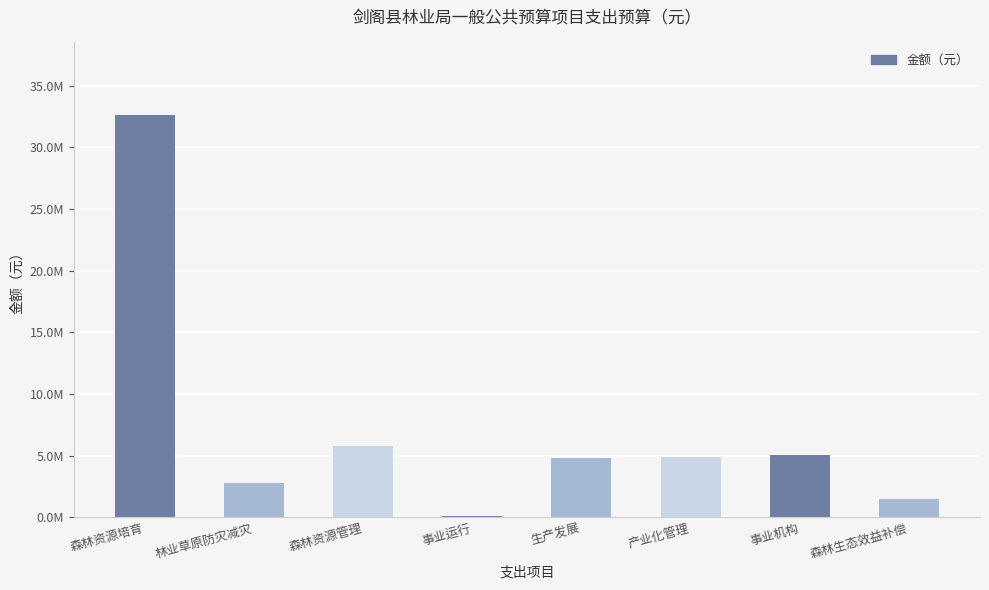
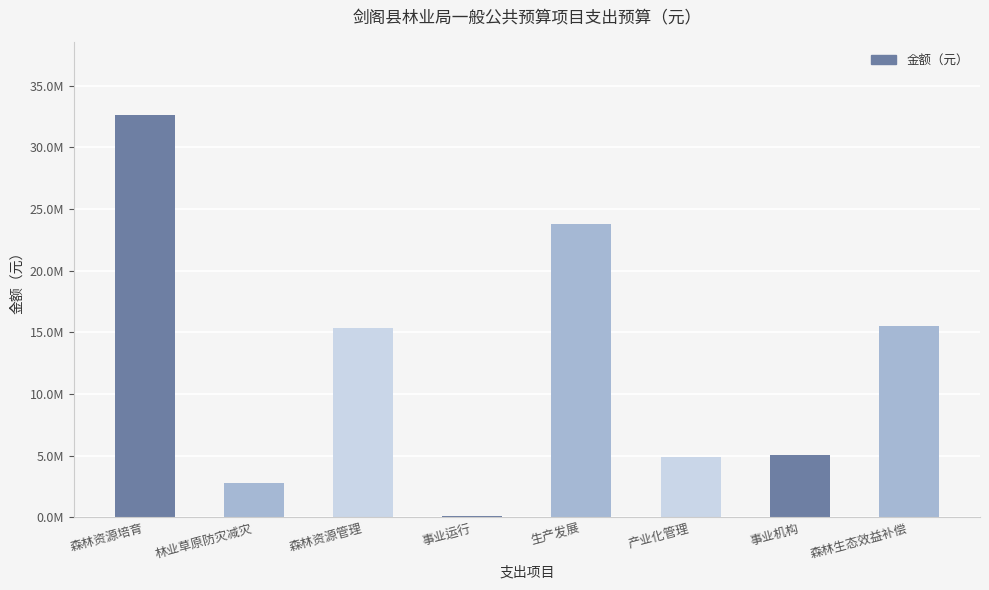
森林资源管理: 5800000 -> 15400000
生产发展: 4800000 -> 23800000
森林生态效益补偿: 1500000 -> 15500000
